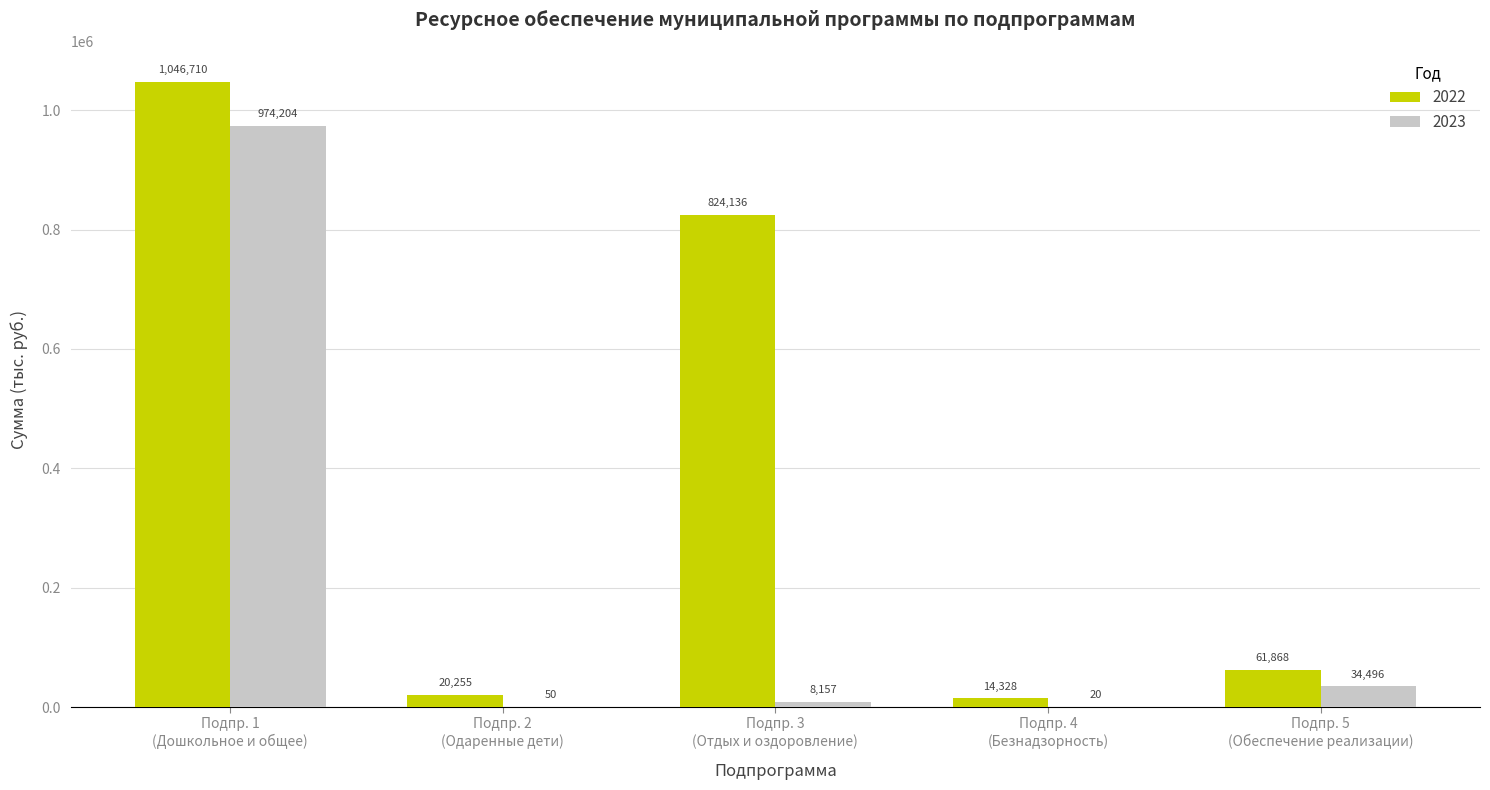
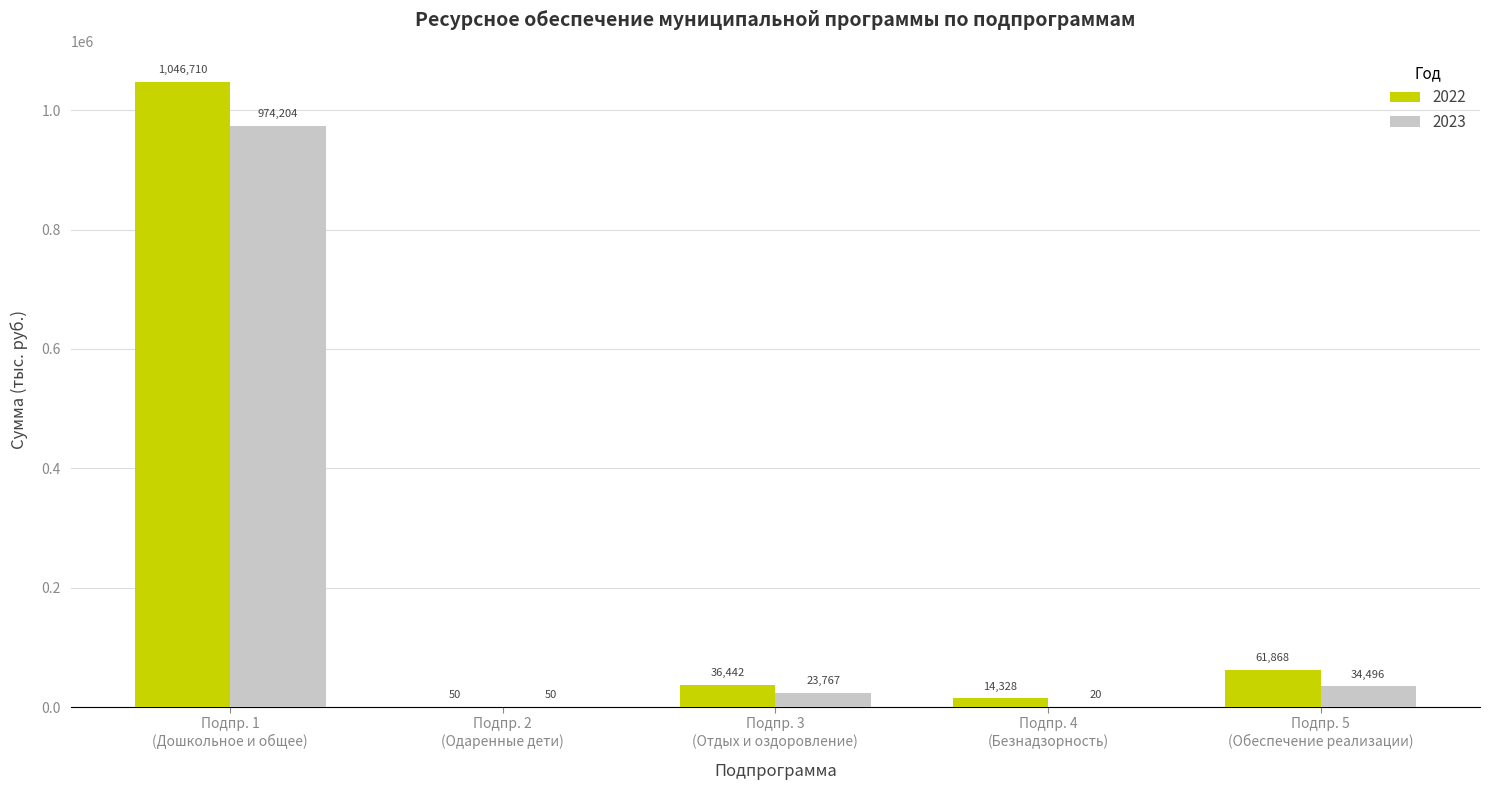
2022, Подпр. 2 (Одаренные дети): 20,255 -> 50
2022, Подпр. 3 (Отдых и оздоровление): 824,136 -> 36,442
2023, Подпр. 3 (Отдых и оздоровление): 8,157 -> 23,767
